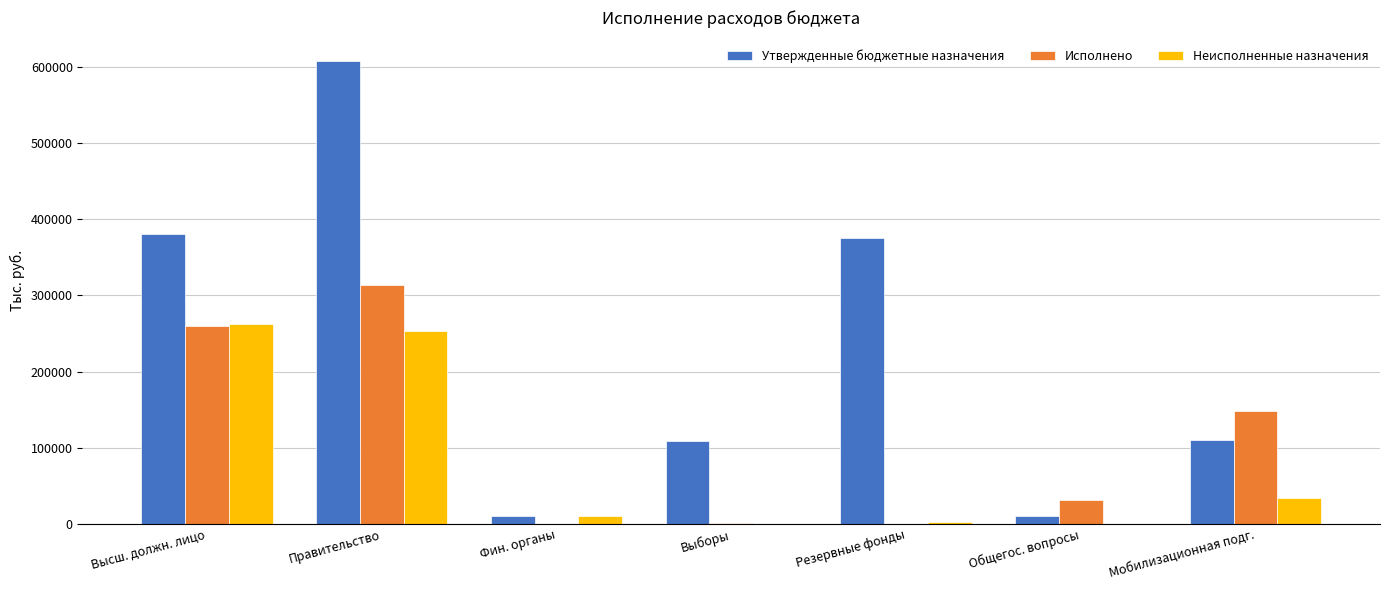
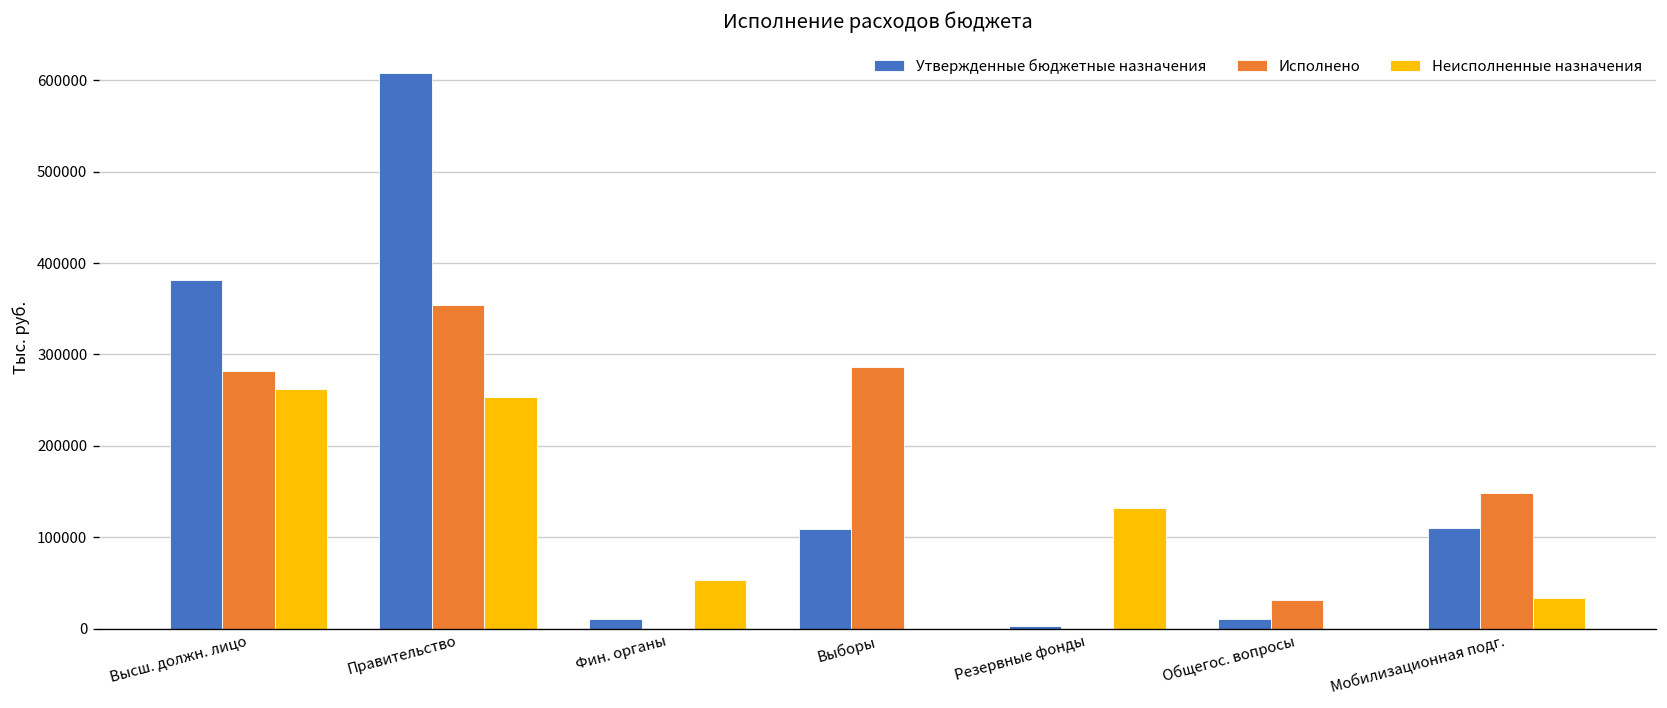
Исполнено, Высш. должн. лицо: 260000 -> 280000
Исполнено, Правительство: 310000 -> 350000
Неисполненные назначения, Фин. органы: 10000 -> 50000
Исполнено, Выборы: 0 -> 290000
Утвержденные бюджетные назначения, Резервные фонды: 380000 -> 0
Неисполненные назначения, Резервные фонды: 0 -> 130000
